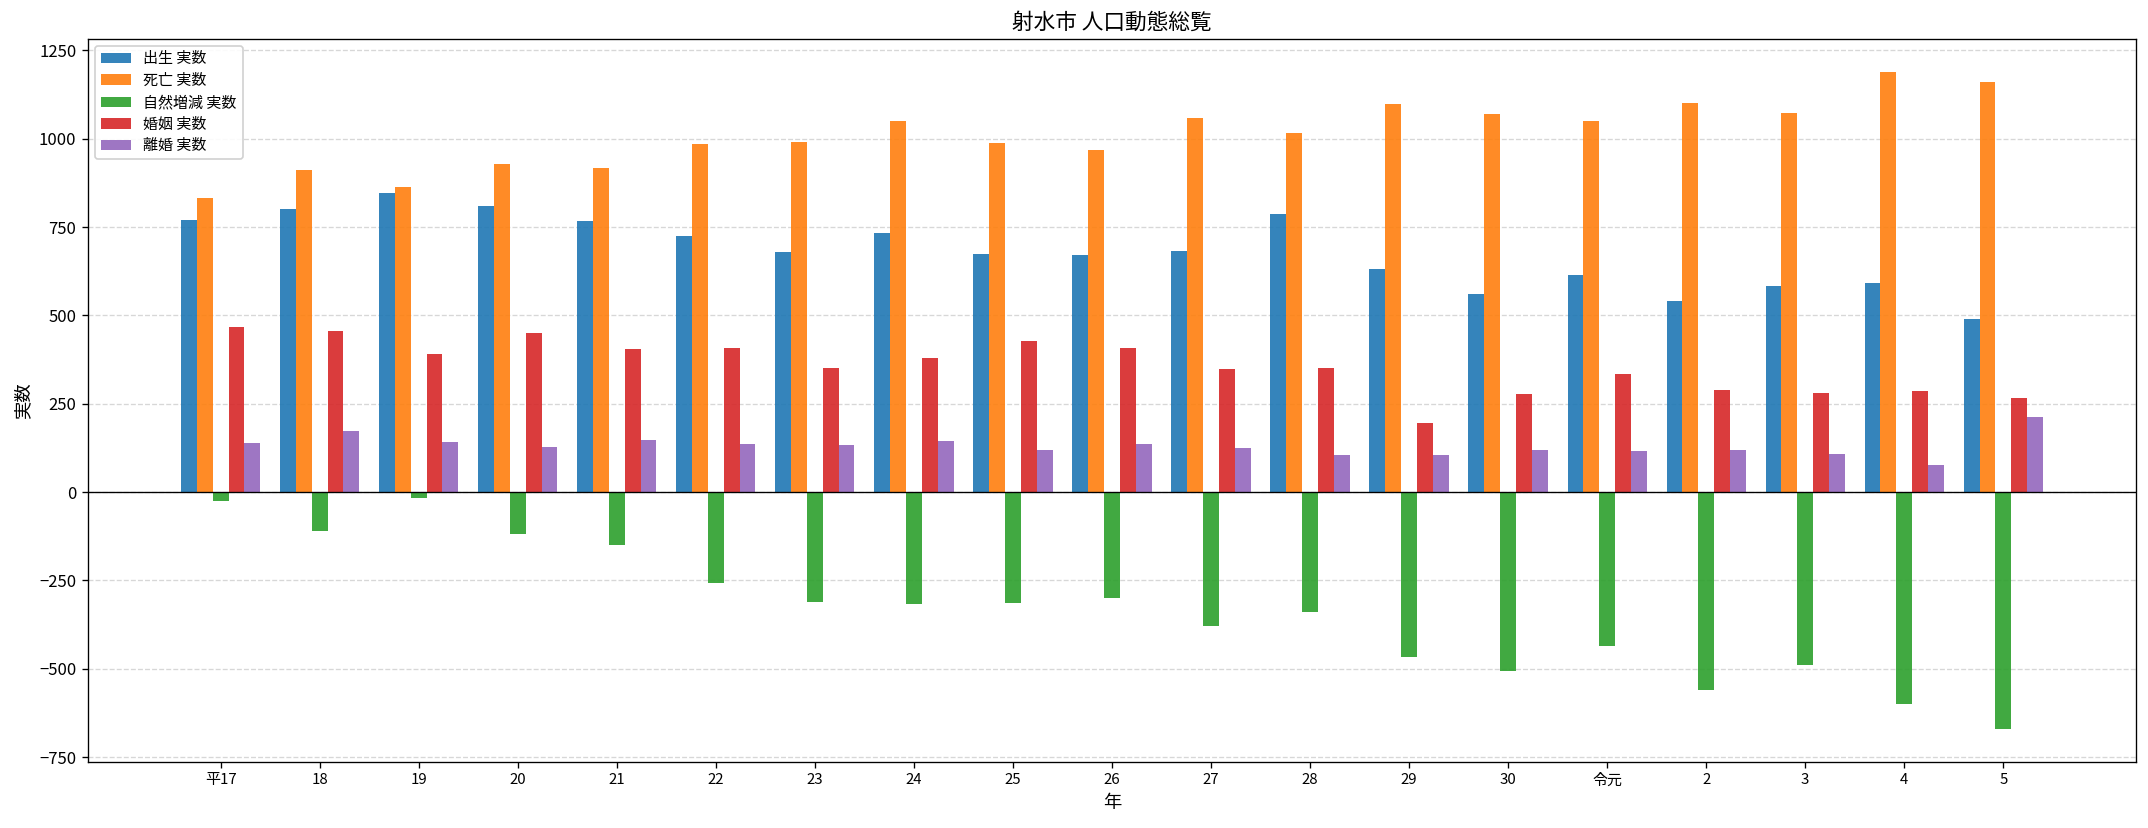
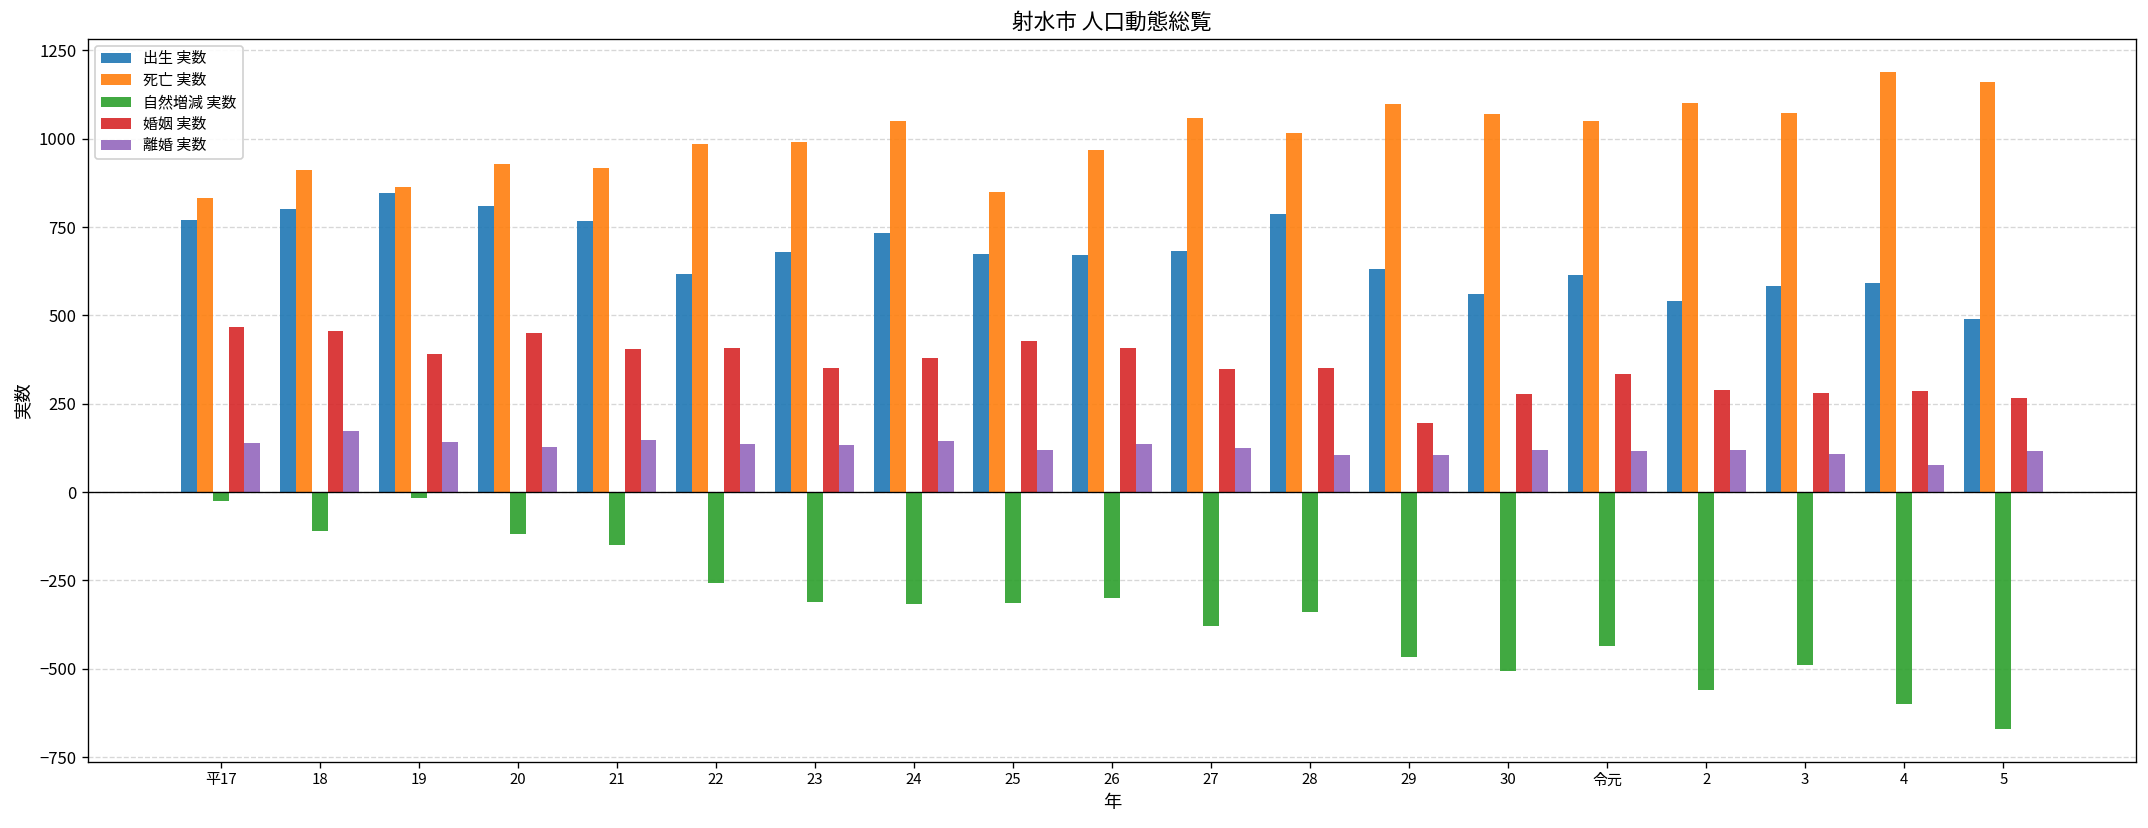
出生 実数, 22: 730 -> 620
死亡 実数, 25: 990 -> 850
離婚 実数, 5: 210 -> 120
